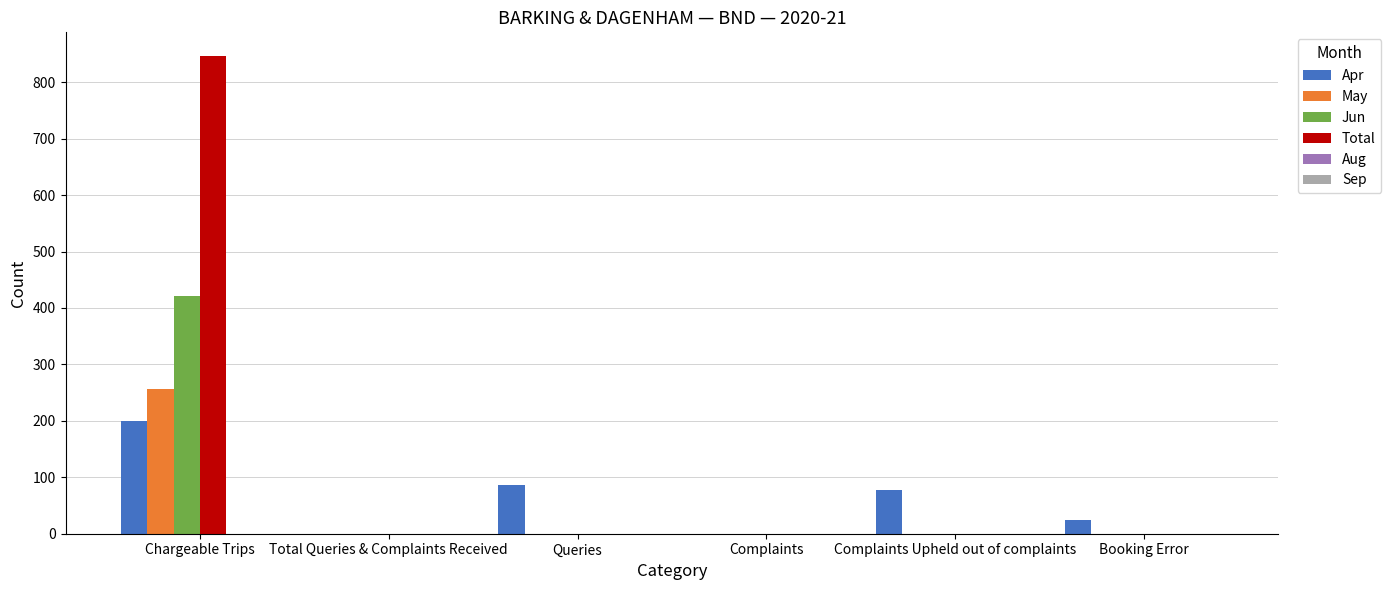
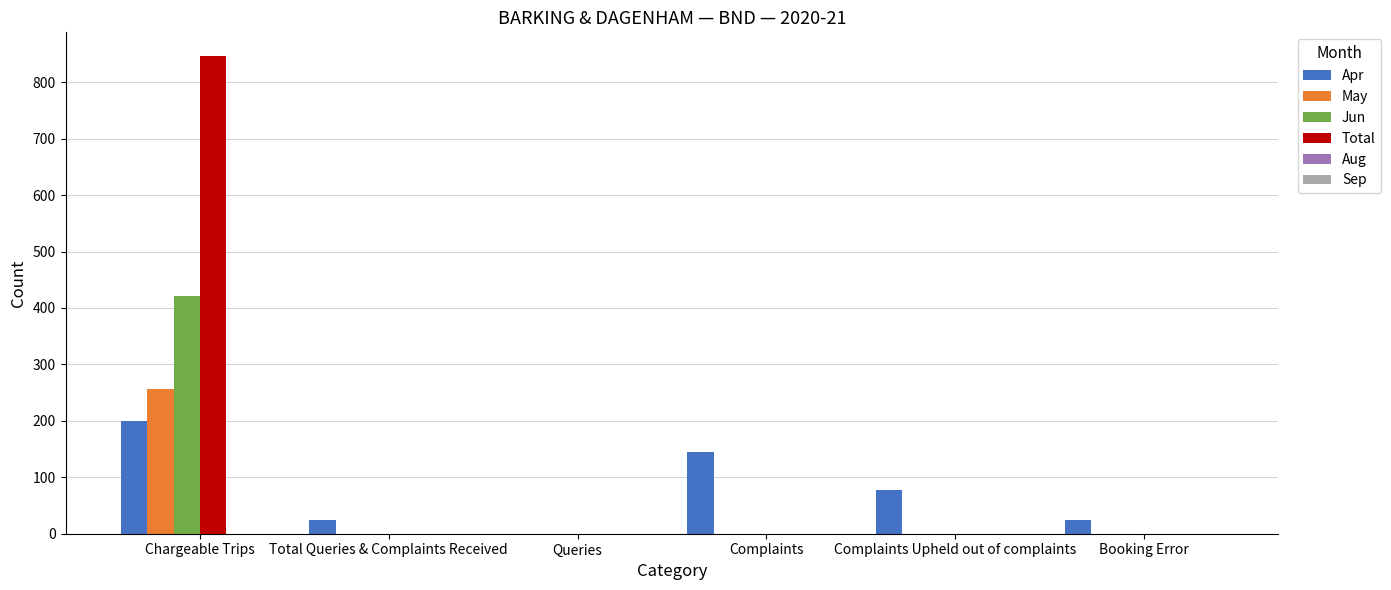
Apr, Total Queries & Complaints Received: 0 -> 20
Apr, Queries: 90 -> 0
Apr, Complaints: 0 -> 150
